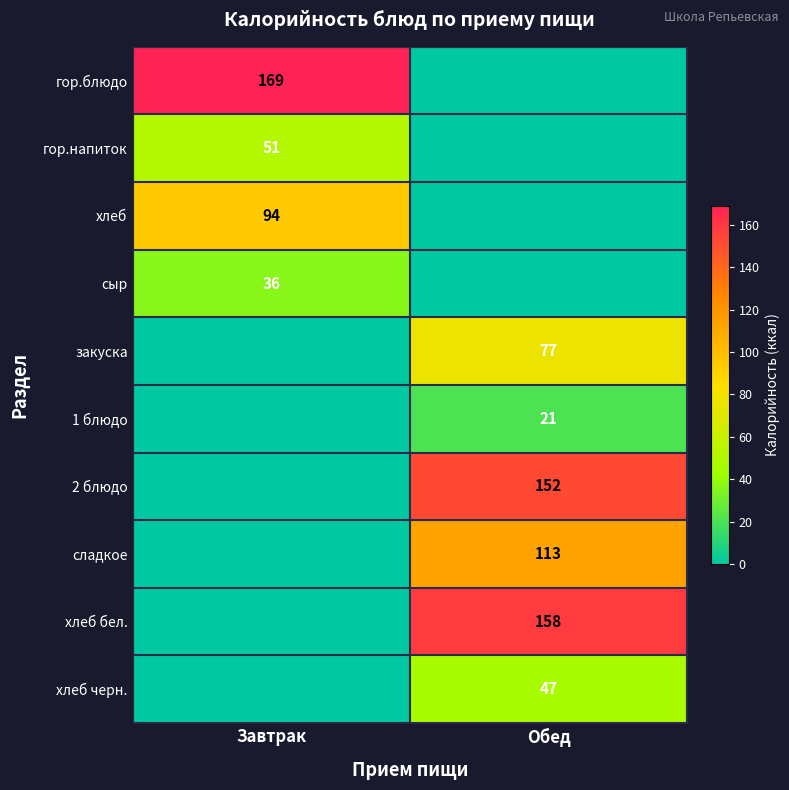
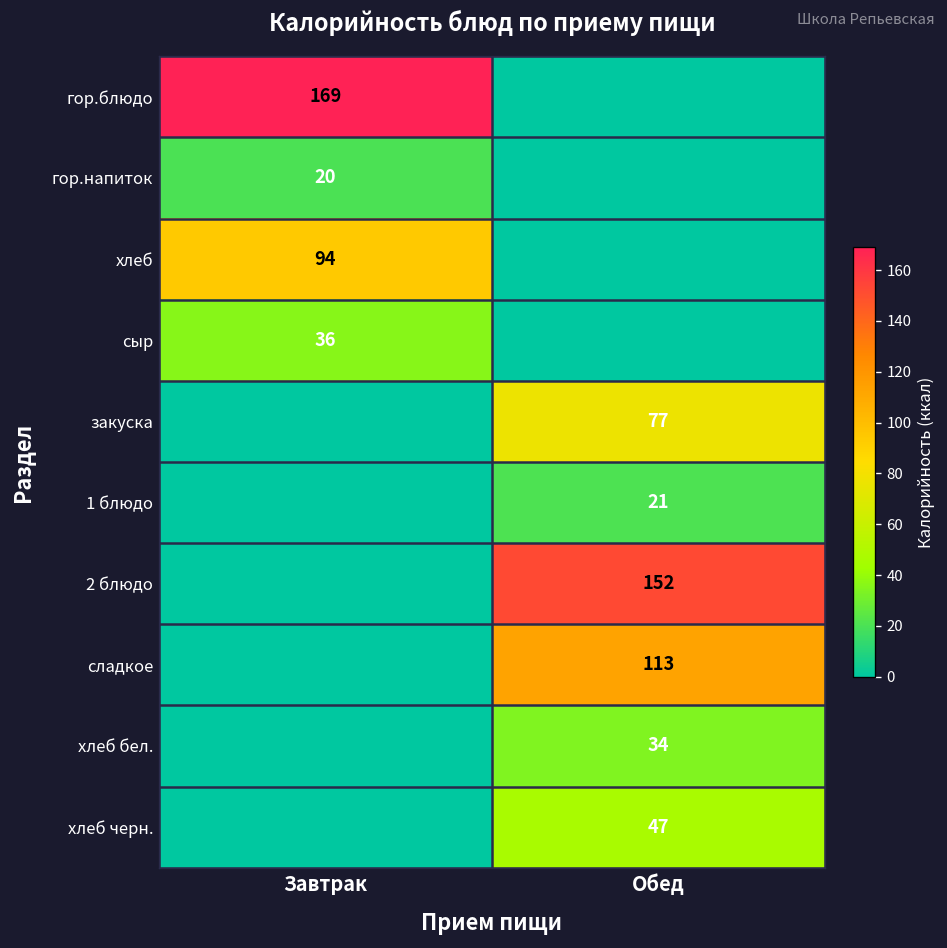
гор.напиток, Завтрак: 51 -> 20
хлеб бел., Обед: 158 -> 34
